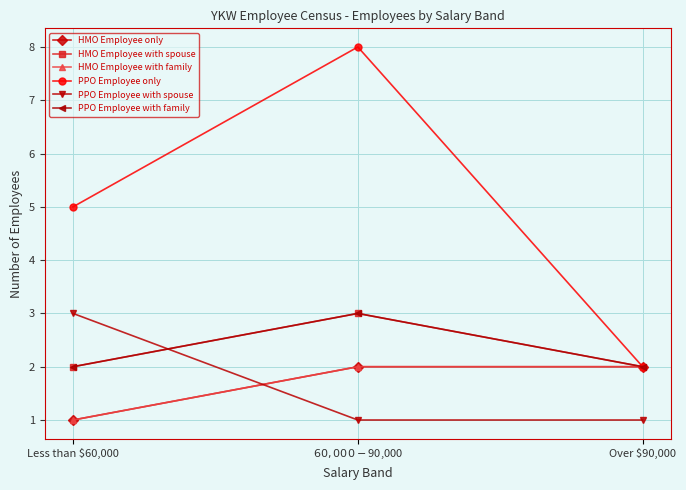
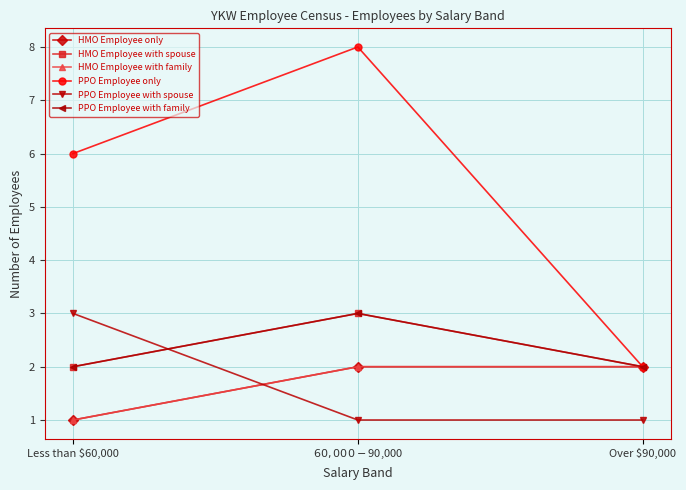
PPO Employee only, Less than $60,000: 5 -> 6
